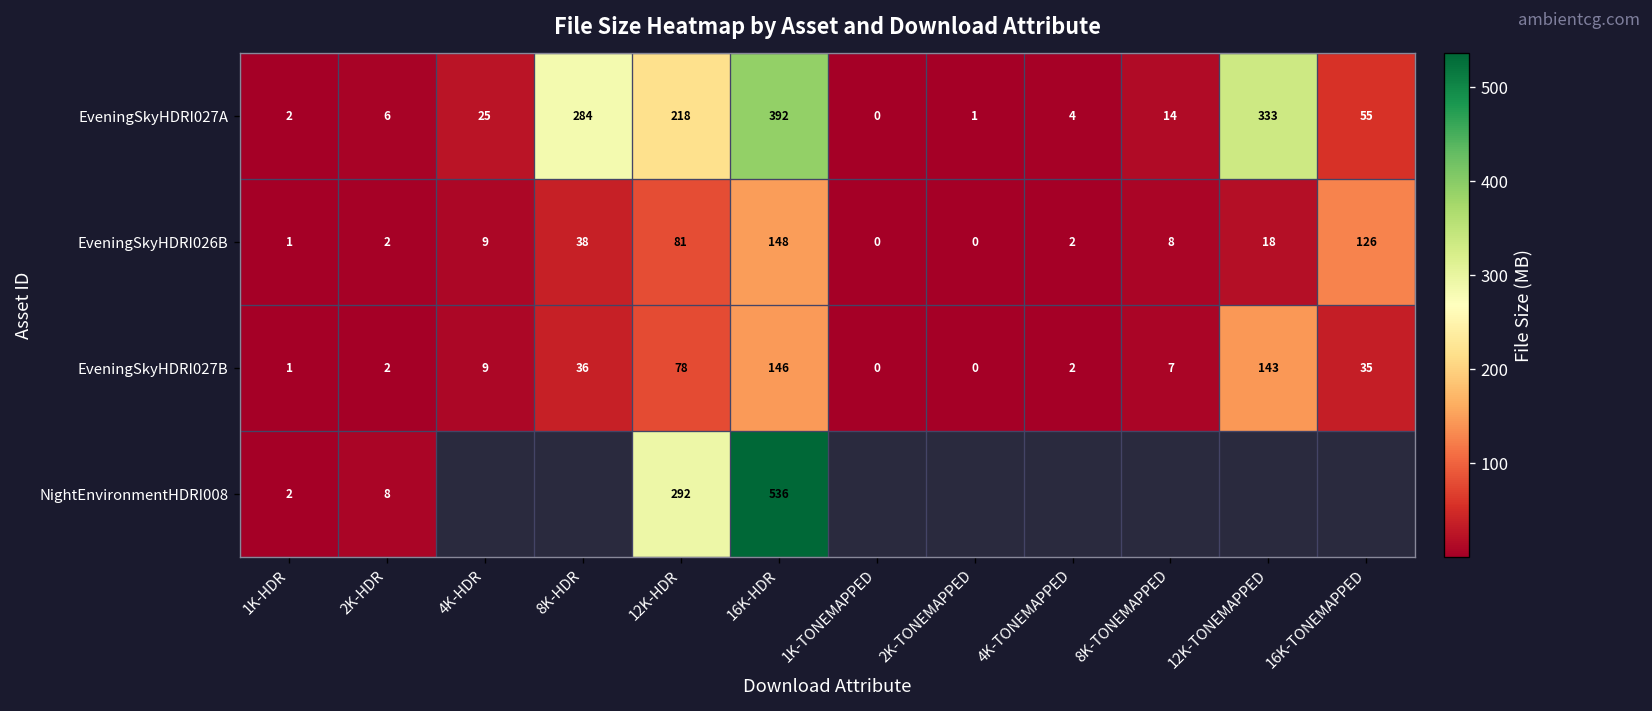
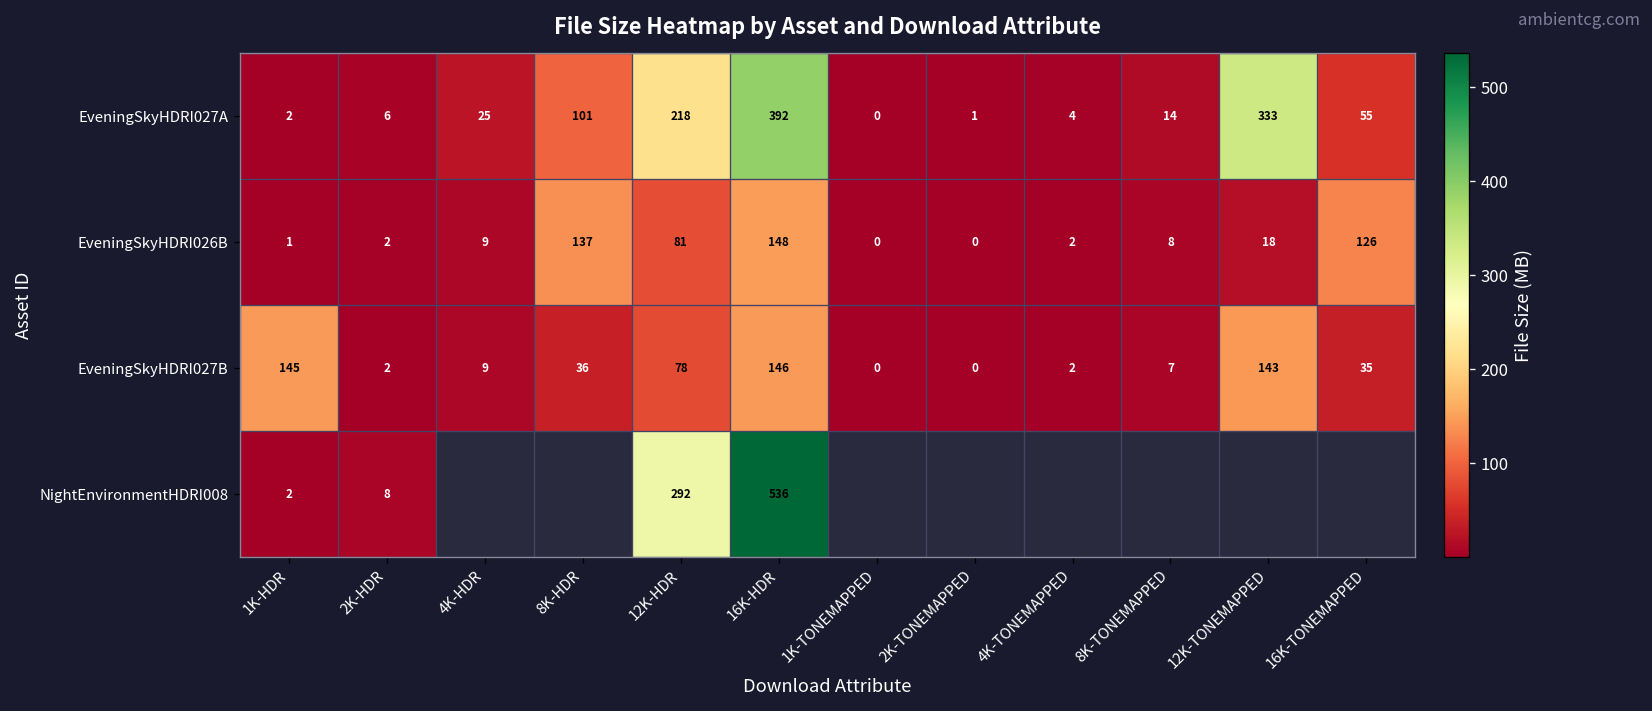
EveningSkyHDRI027A, 8K-HDR: 284 -> 101
EveningSkyHDRI026B, 8K-HDR: 38 -> 137
EveningSkyHDRI027B, 1K-HDR: 1 -> 145
